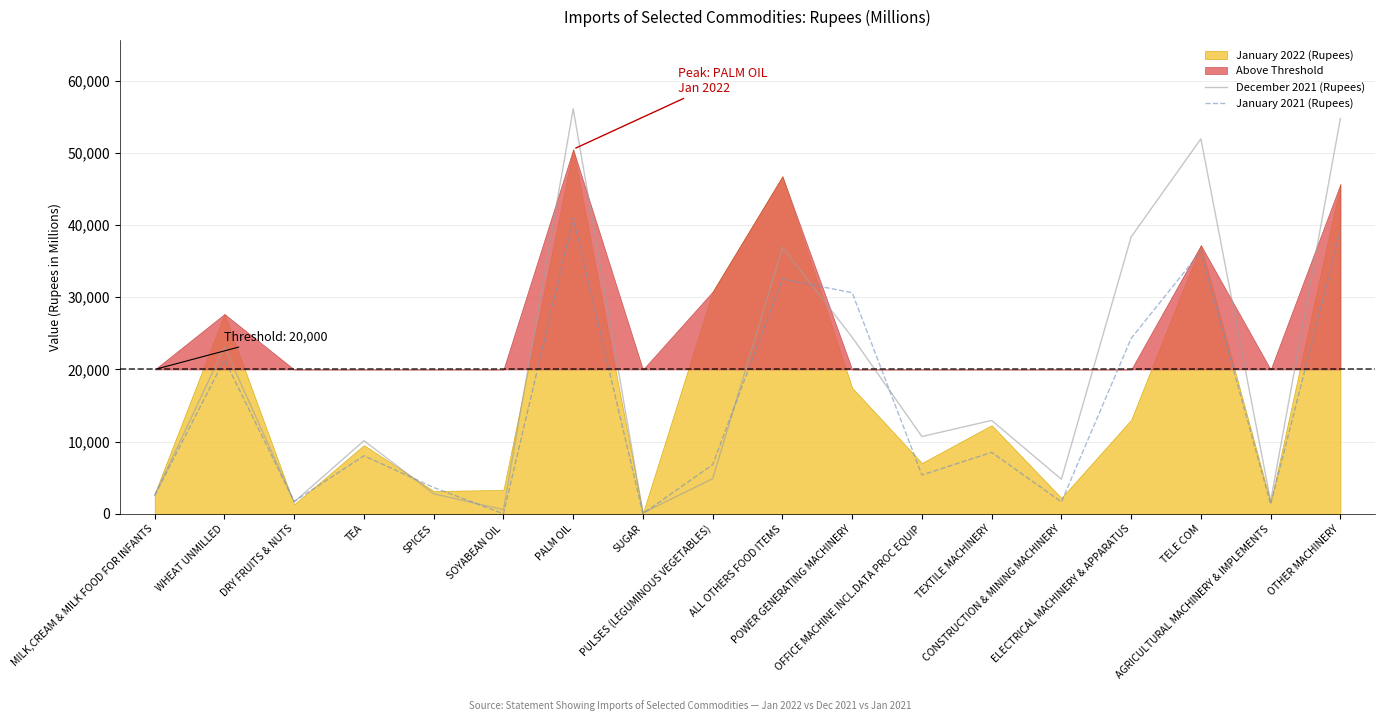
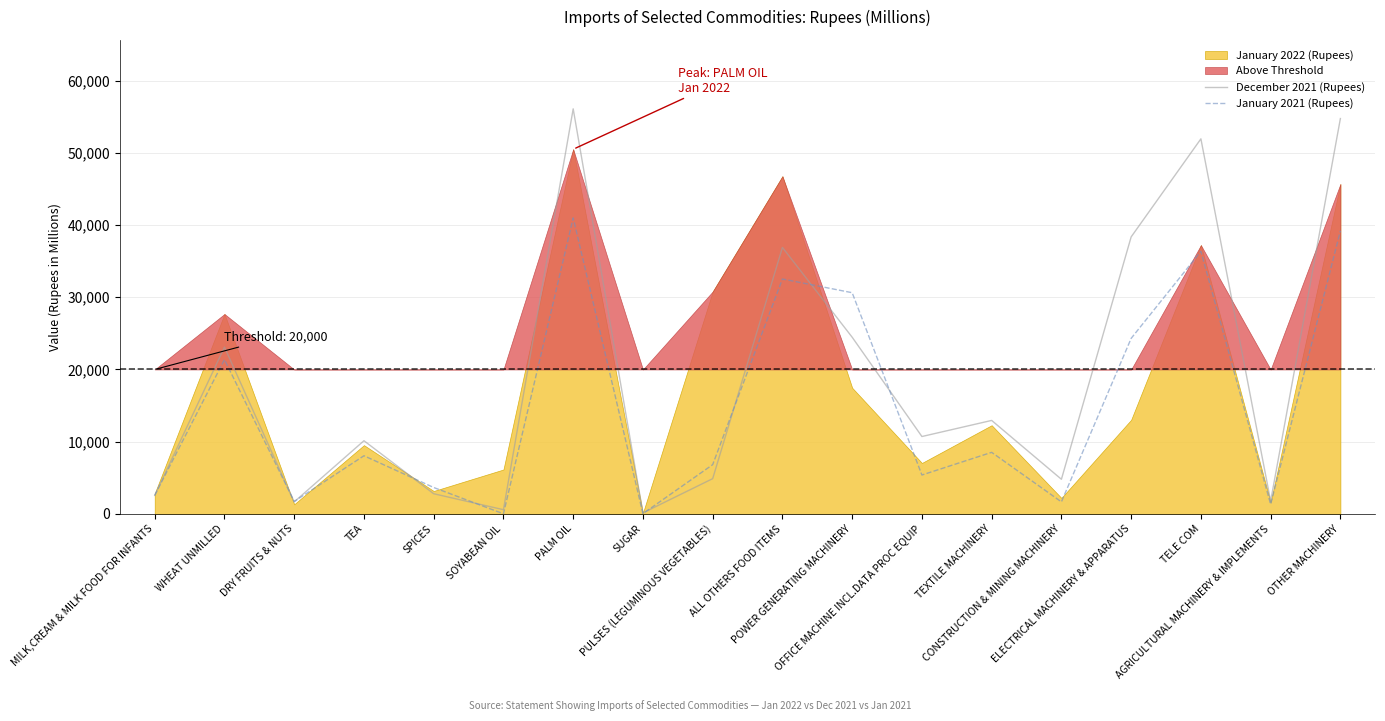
January 2022 (Rupees), SOYABEAN OIL: 3,000 -> 6,000
